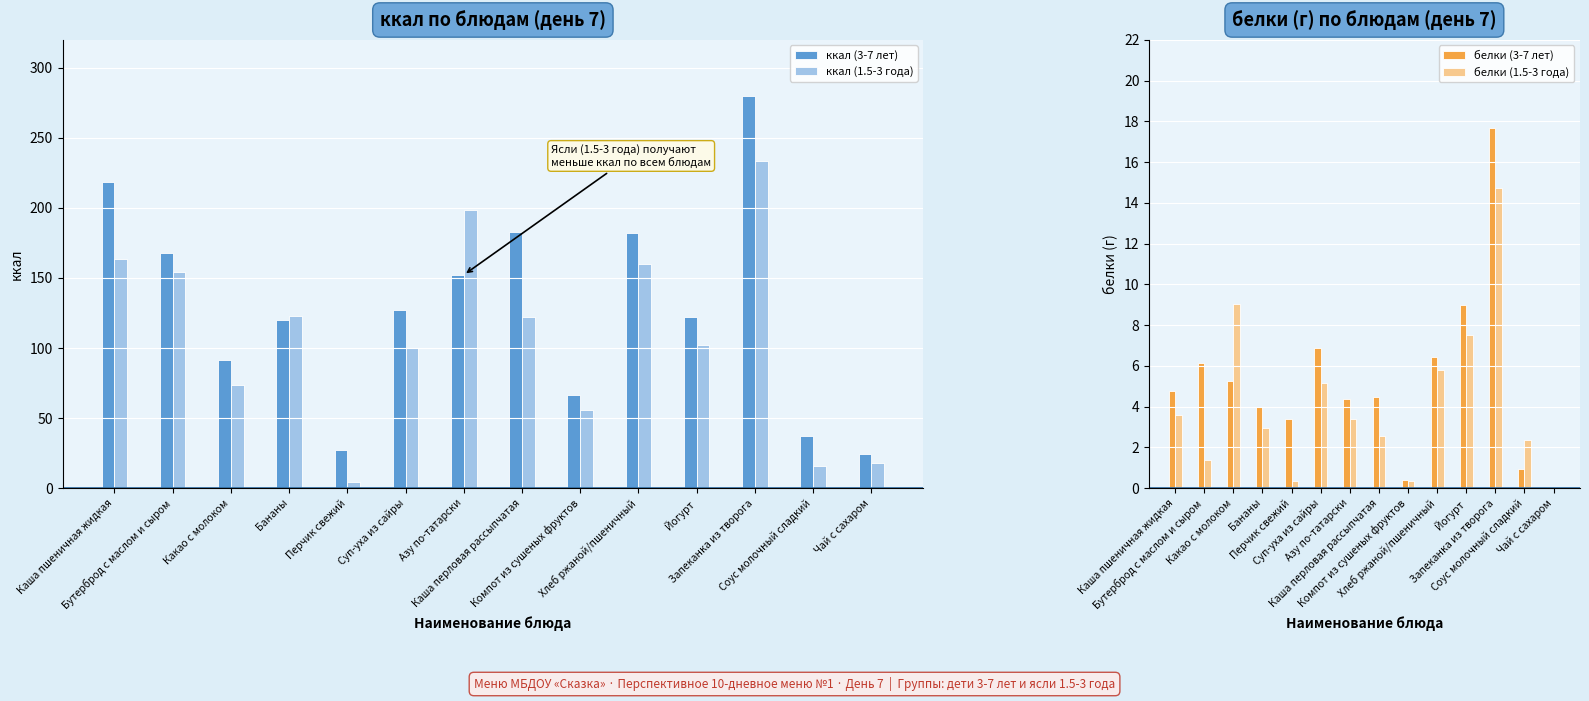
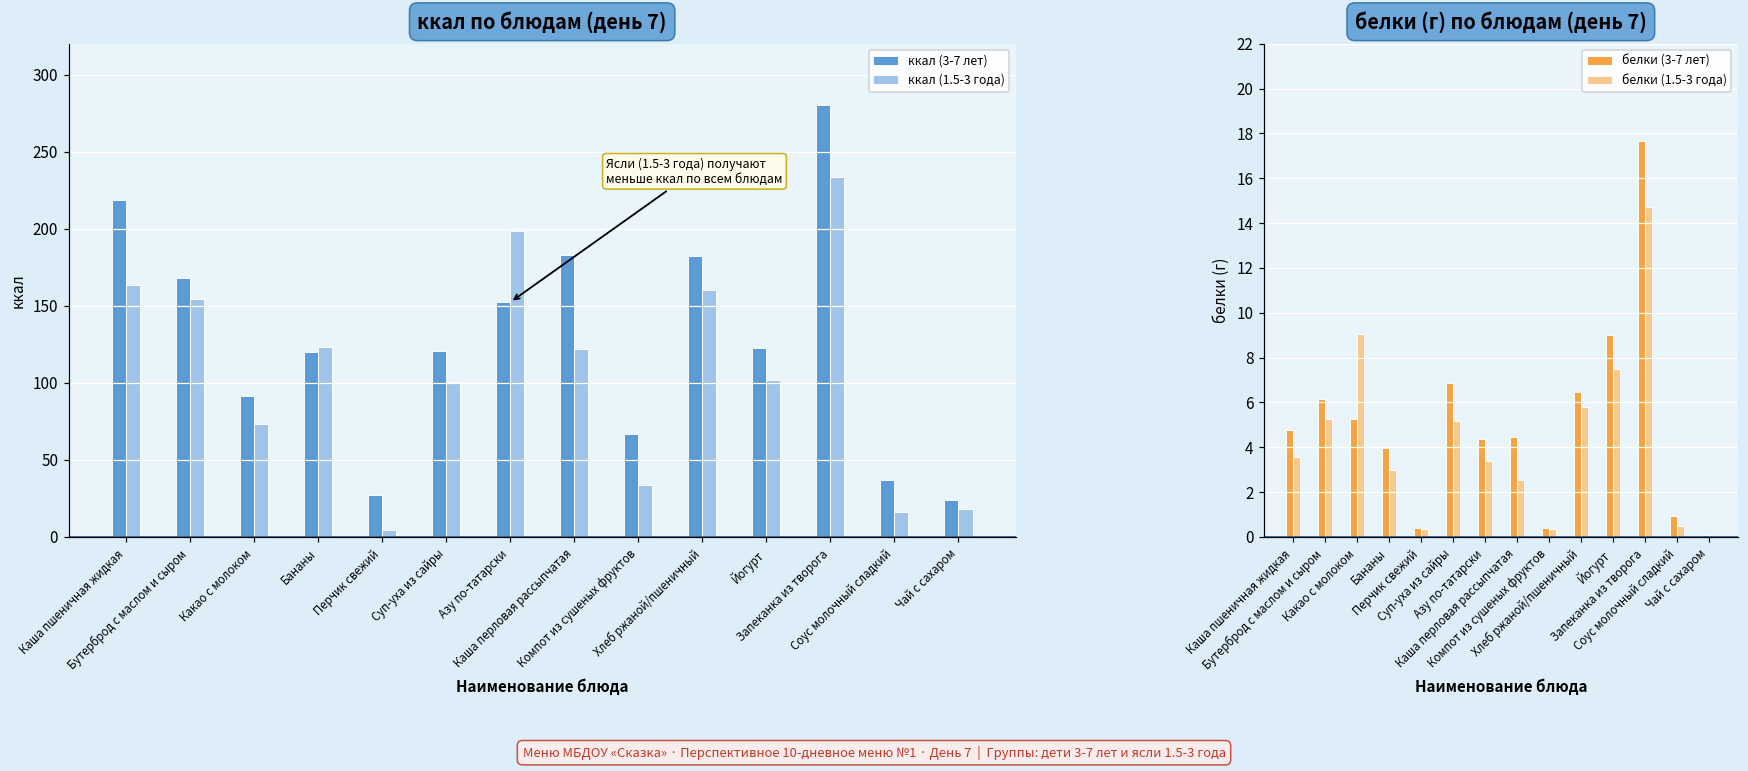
ккал по блюдам (день 7), ккал (3-7 лет), Суп-уха из сайры: 127 -> 121
ккал по блюдам (день 7), ккал (1.5-3 года), Компот из сушеных фруктов: 55 -> 34
белки (г) по блюдам (день 7), белки (1.5-3 года), Бутерброд с маслом и сыром: 1.4 -> 5.2
белки (г) по блюдам (день 7), белки (3-7 лет), Перчик свежий: 3.4 -> 0.4
белки (г) по блюдам (день 7), белки (1.5-3 года), Соус молочный сладкий: 2.3 -> 0.5
